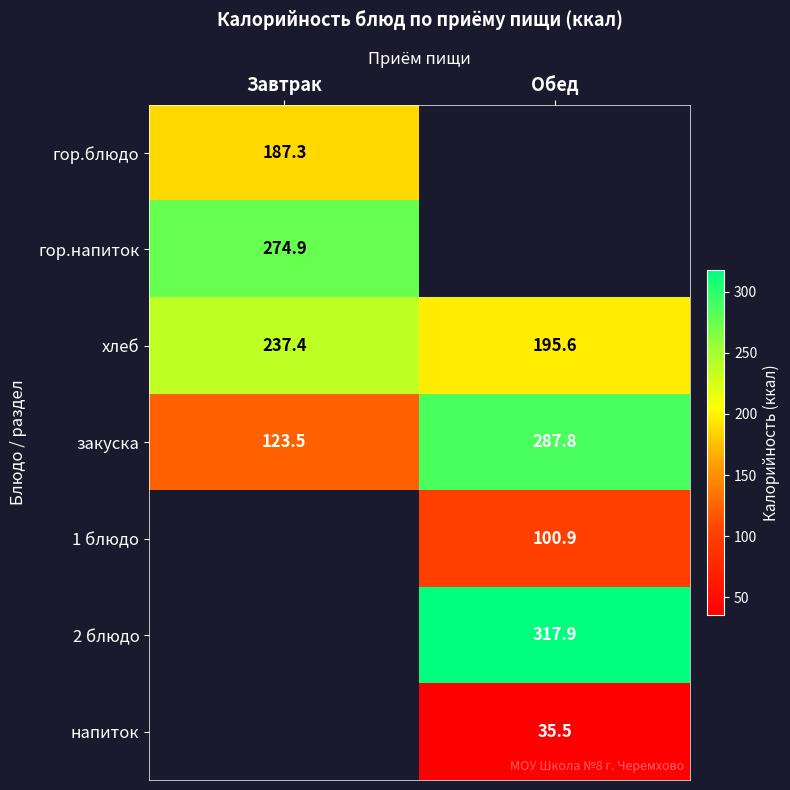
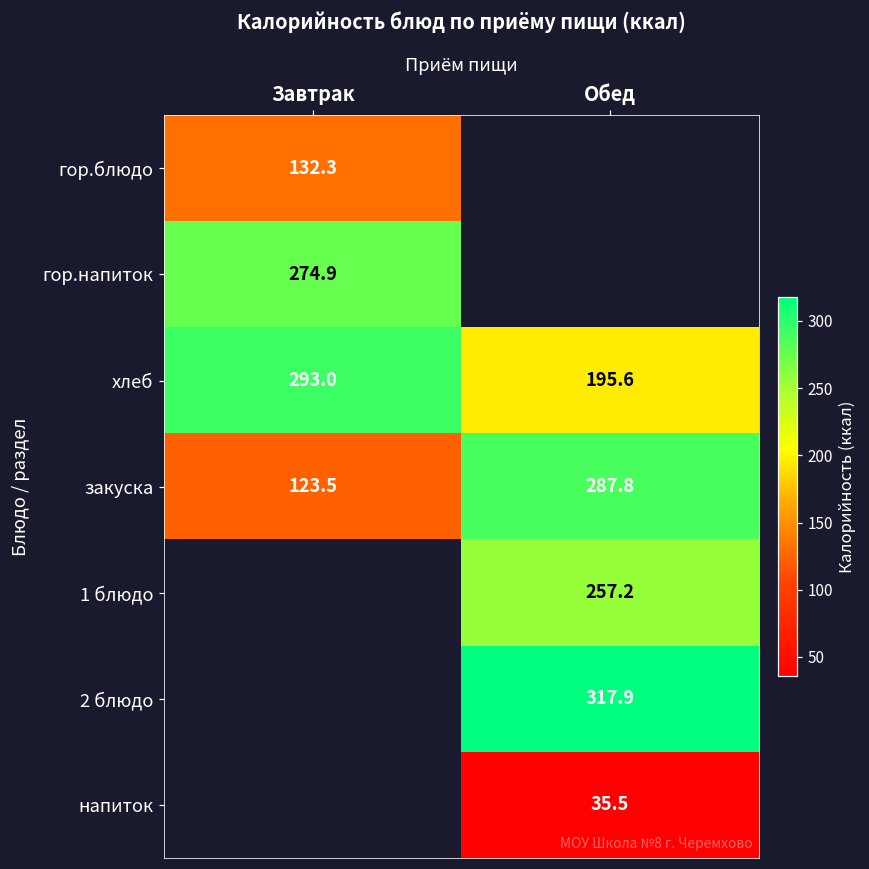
гор.блюдо, Завтрак: 187.3 -> 132.3
хлеб, Завтрак: 237.4 -> 293.0
1 блюдо, Обед: 100.9 -> 257.2
